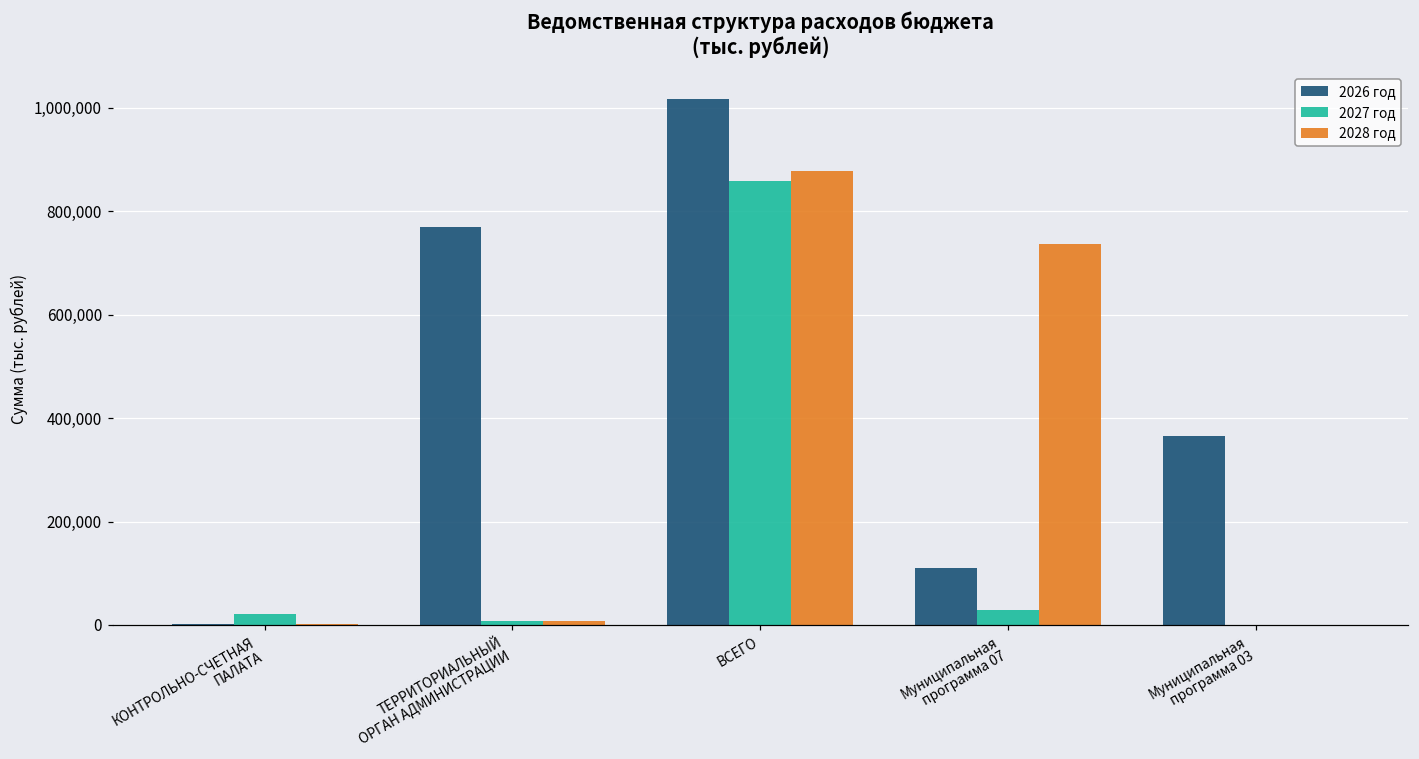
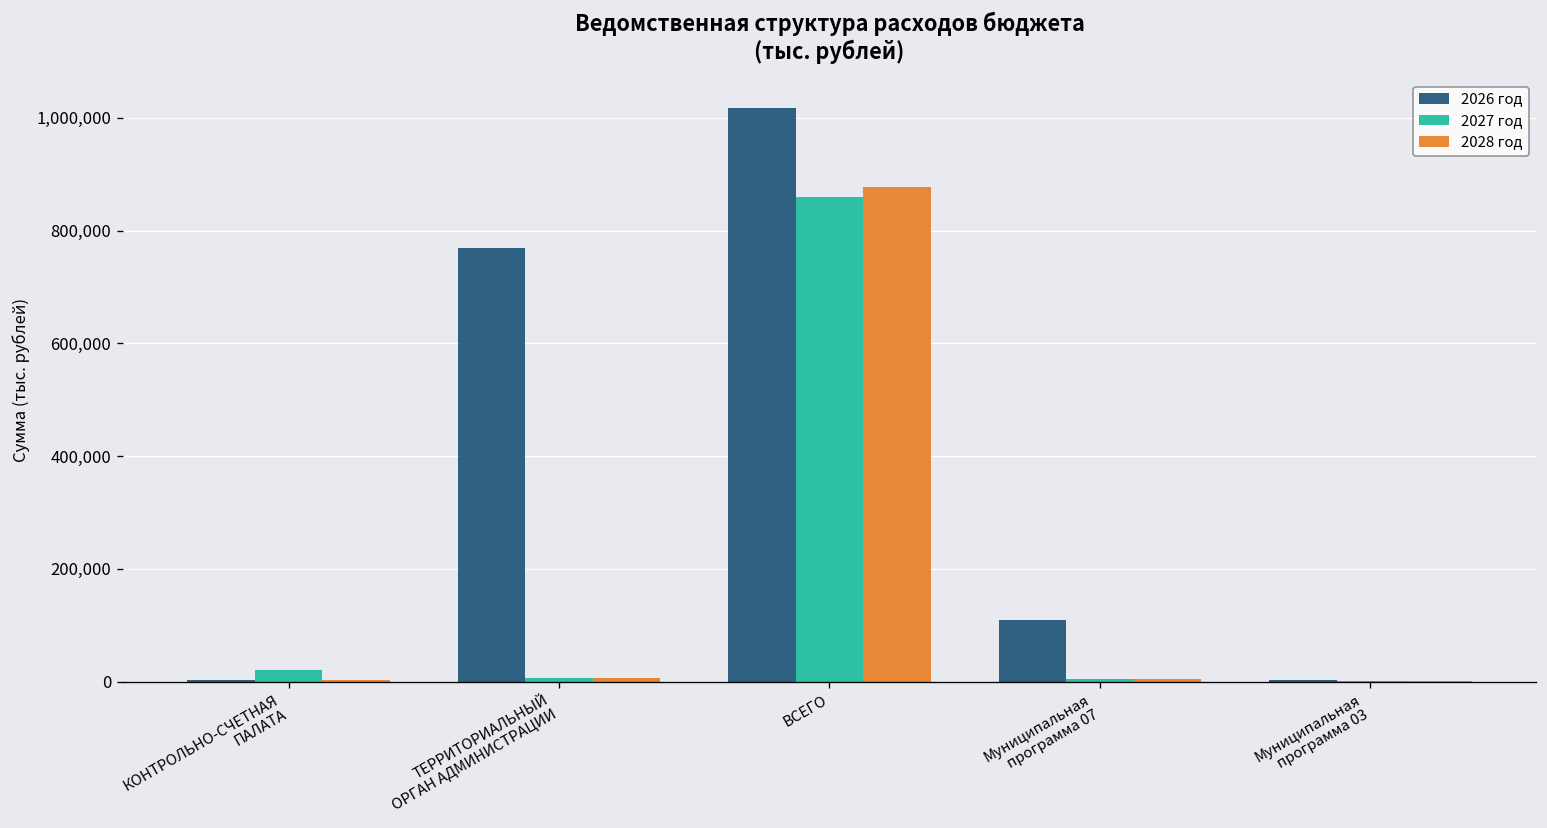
2027 год, Муниципальная программа 07: 30,000 -> 10,000
2028 год, Муниципальная программа 07: 740,000 -> 10,000
2026 год, Муниципальная программа 03: 370,000 -> 0
